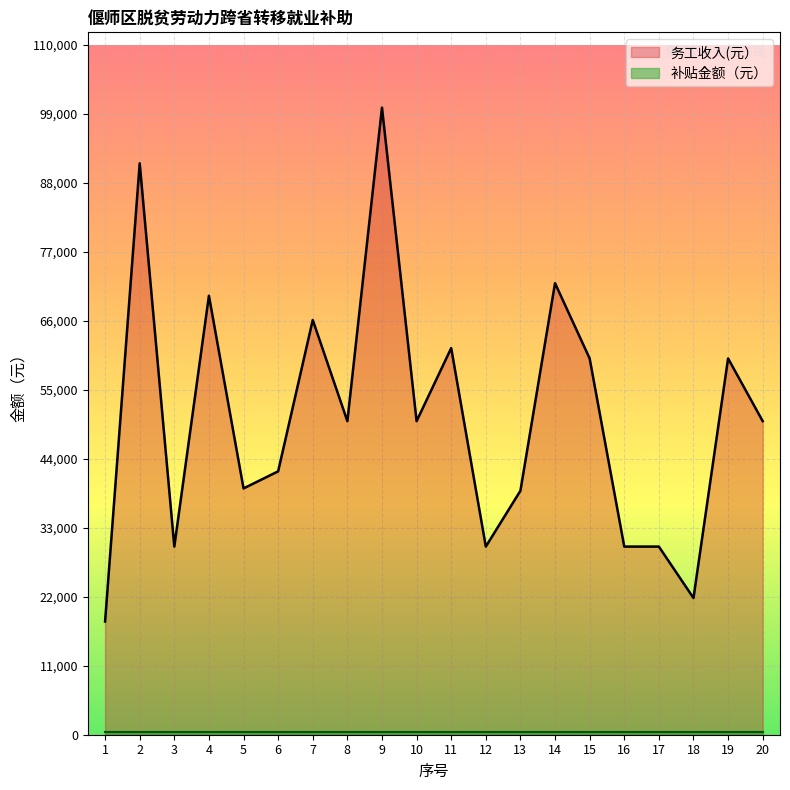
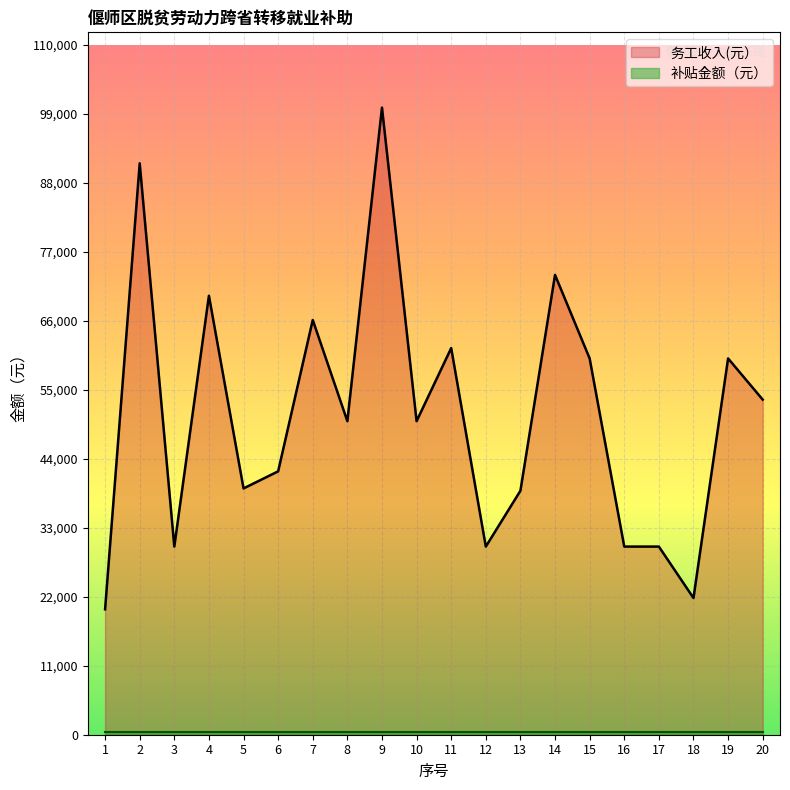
务工收入(元）, 1: 18,000 -> 20,000
务工收入(元）, 14: 72,000 -> 73,000
务工收入(元）, 20: 50,000 -> 53,000
